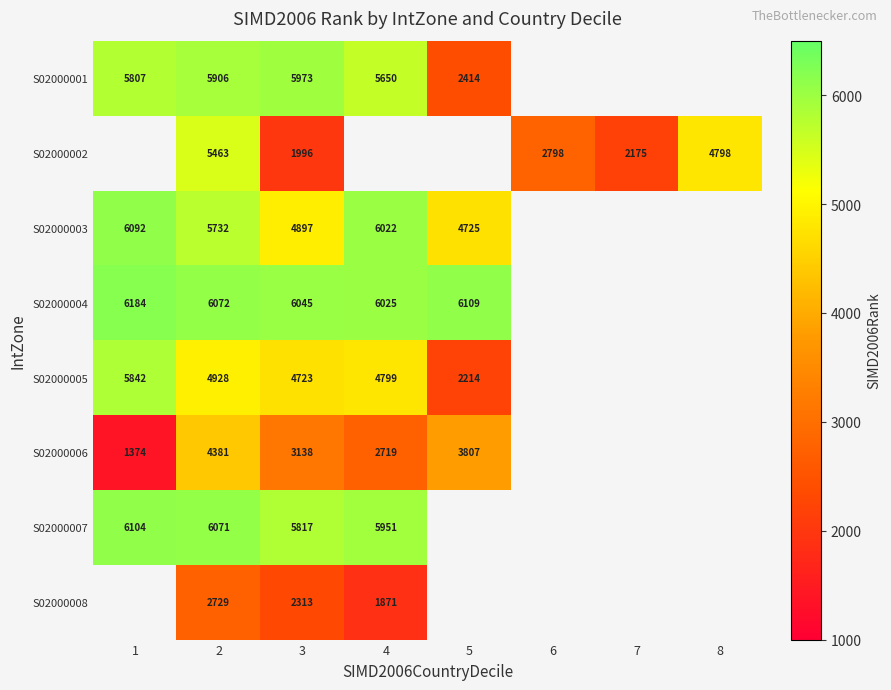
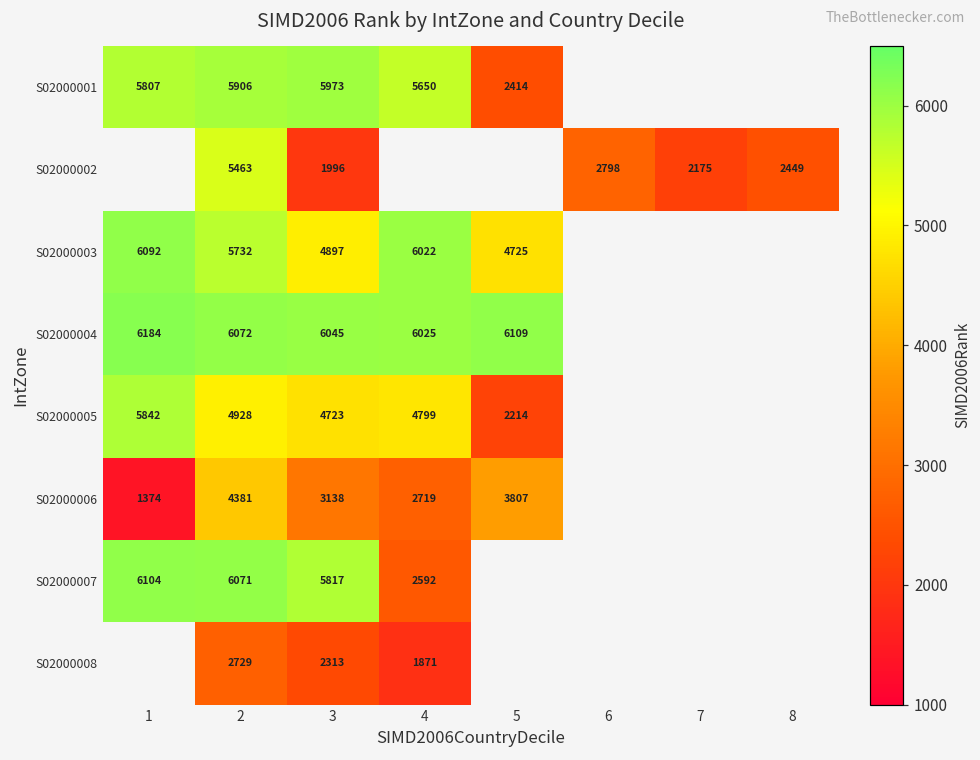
S02000002, 8: 4798 -> 2449
S02000007, 4: 5951 -> 2592
